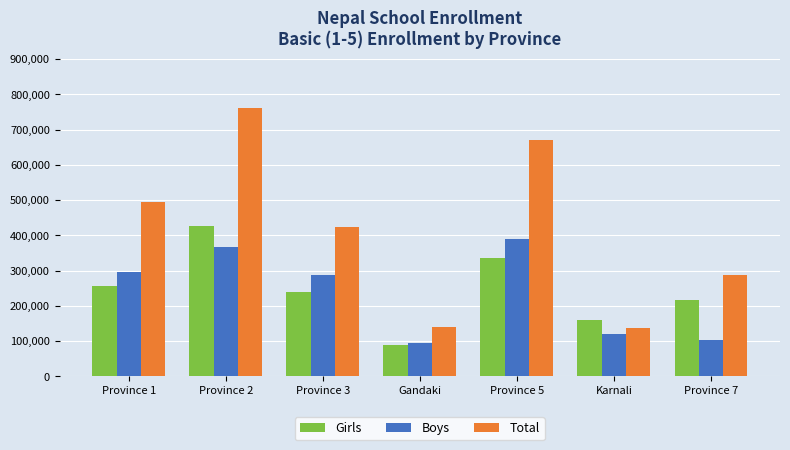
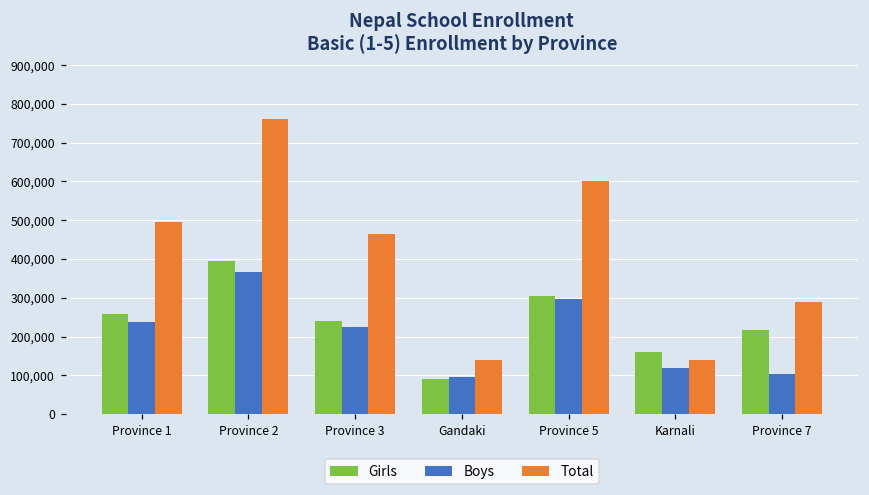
Boys, Province 1: 300,000 -> 240,000
Girls, Province 2: 430,000 -> 390,000
Boys, Province 3: 290,000 -> 220,000
Total, Province 3: 420,000 -> 470,000
Girls, Province 5: 330,000 -> 310,000
Boys, Province 5: 390,000 -> 300,000
Total, Province 5: 670,000 -> 600,000
